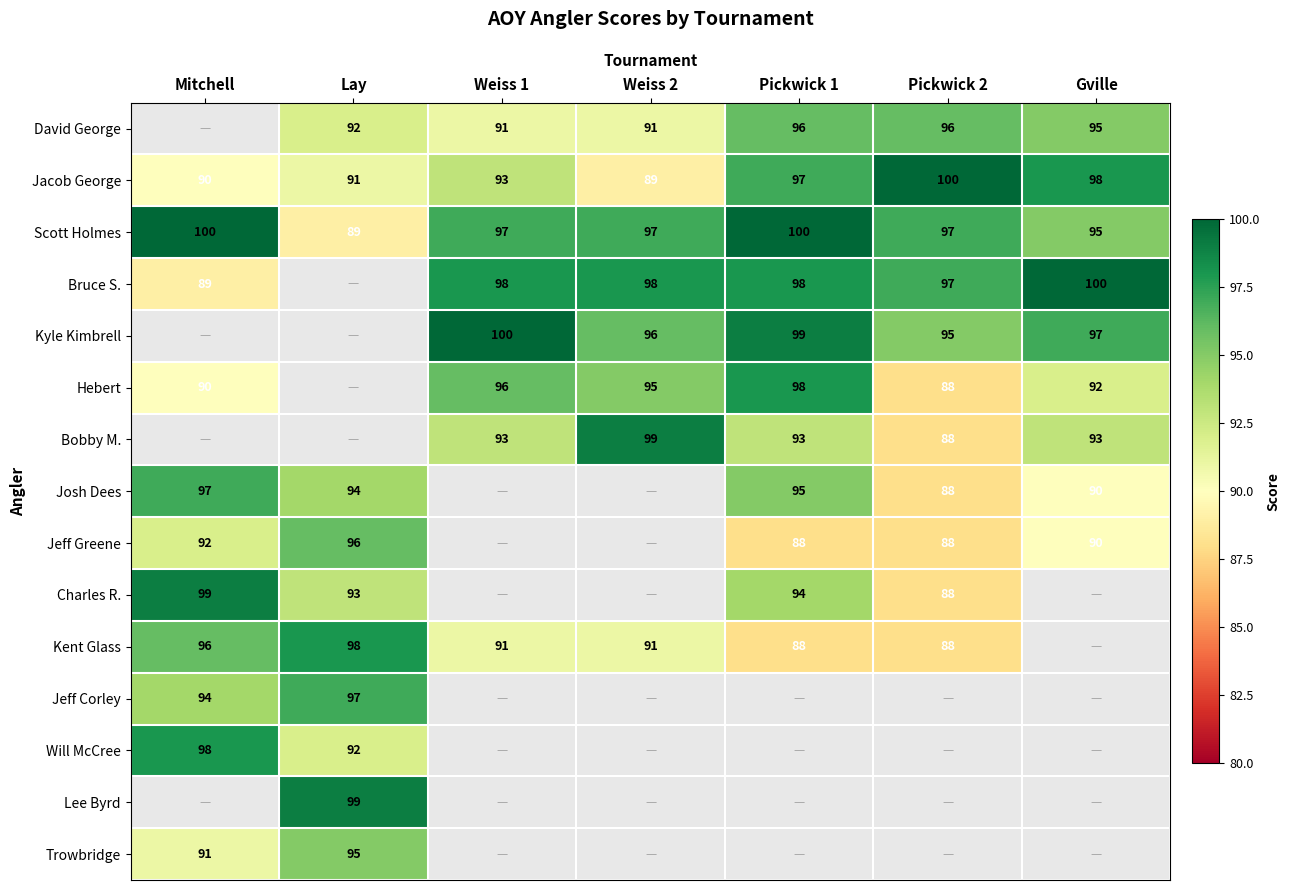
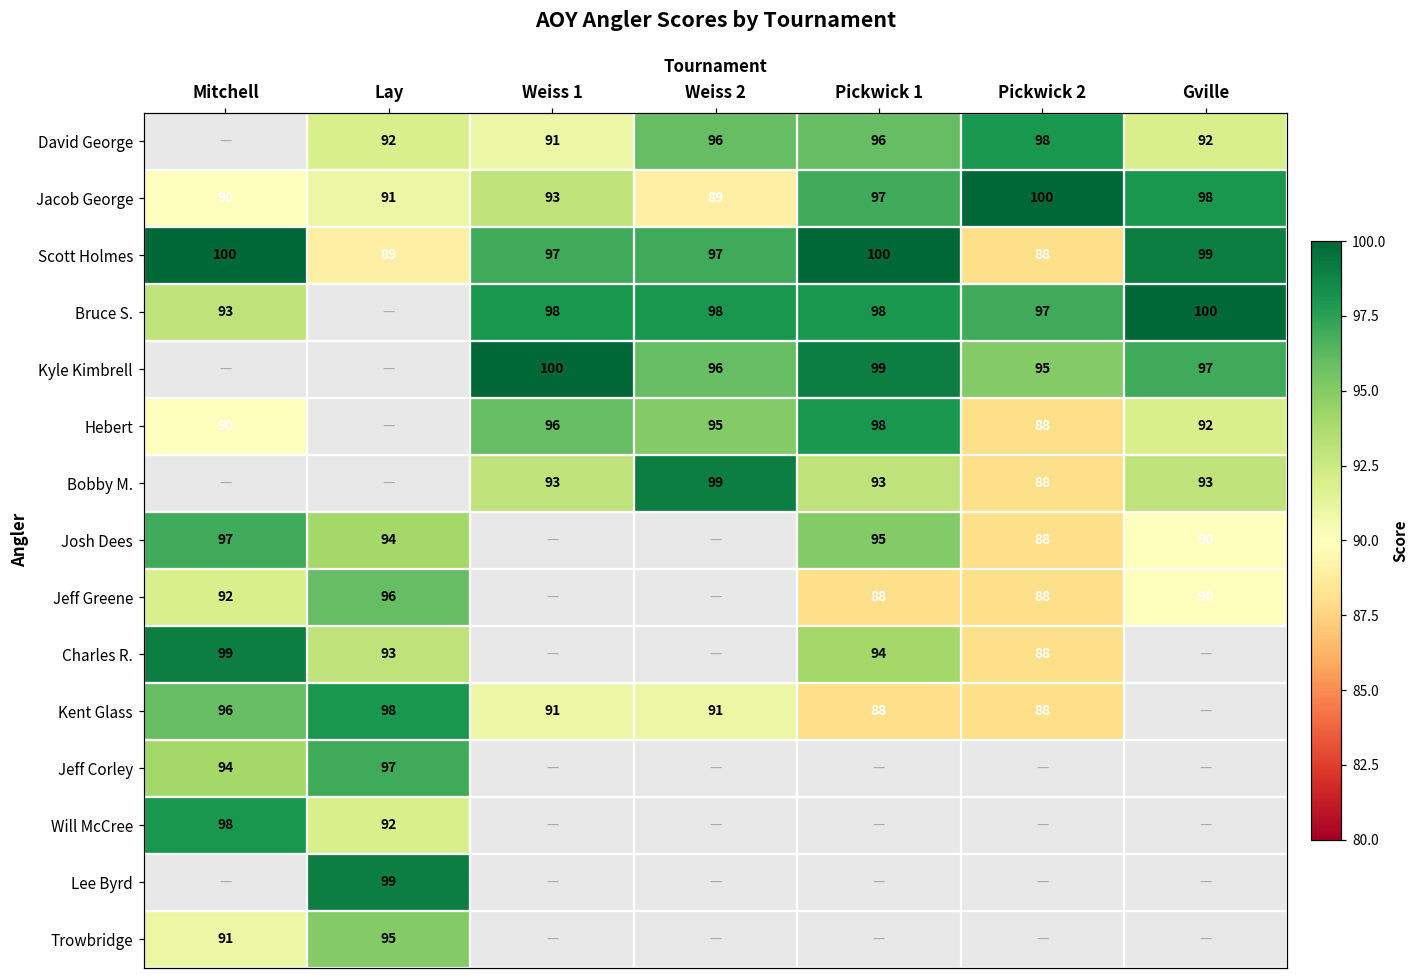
David George, Weiss 2: 91 -> 96
David George, Pickwick 2: 96 -> 98
David George, Gville: 95 -> 92
Scott Holmes, Pickwick 2: 97 -> 88
Scott Holmes, Gville: 95 -> 99
Bruce S., Mitchell: 89 -> 93
